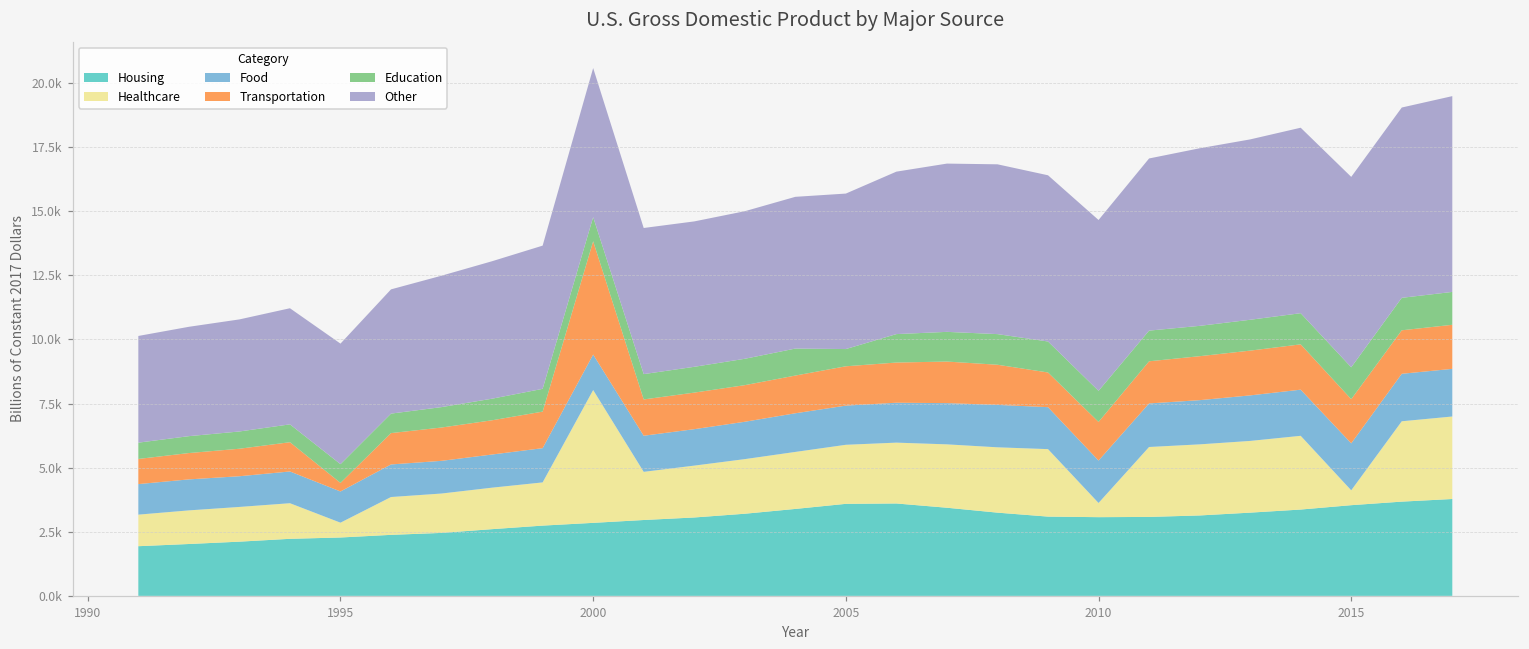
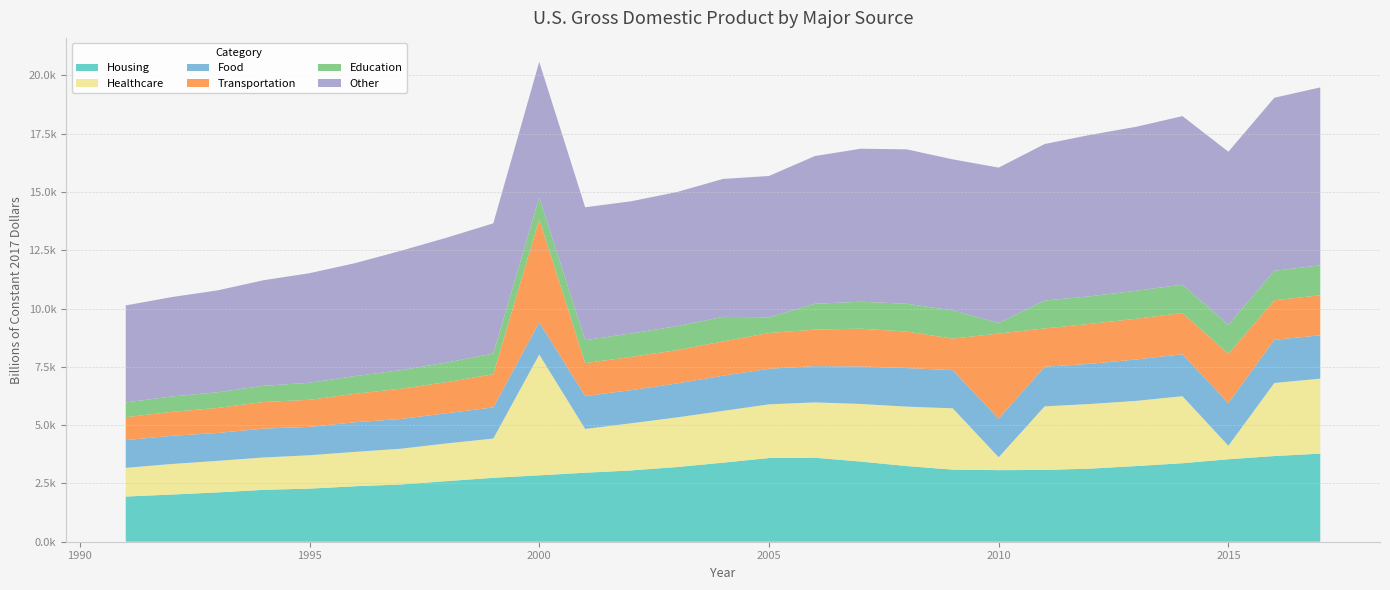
Healthcare, 1995: 600 -> 1400
Transportation, 1995: 300 -> 1200
Transportation, 2010: 1500 -> 3700
Education, 2010: 1200 -> 500
Transportation, 2015: 1700 -> 2100
